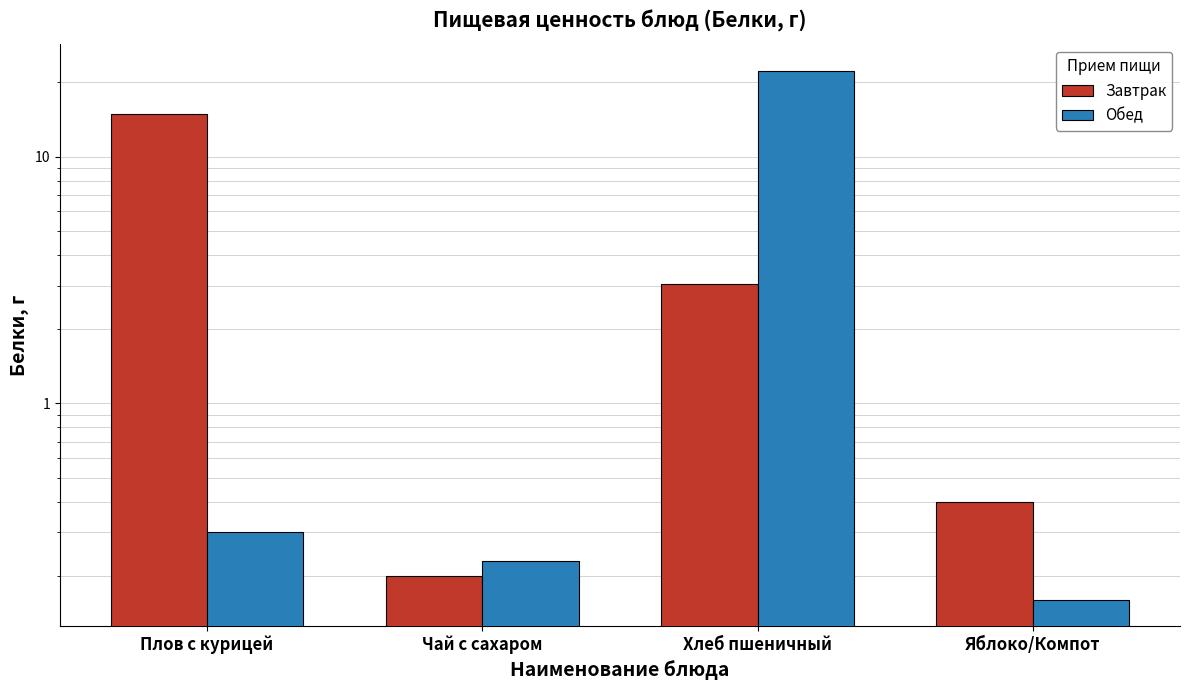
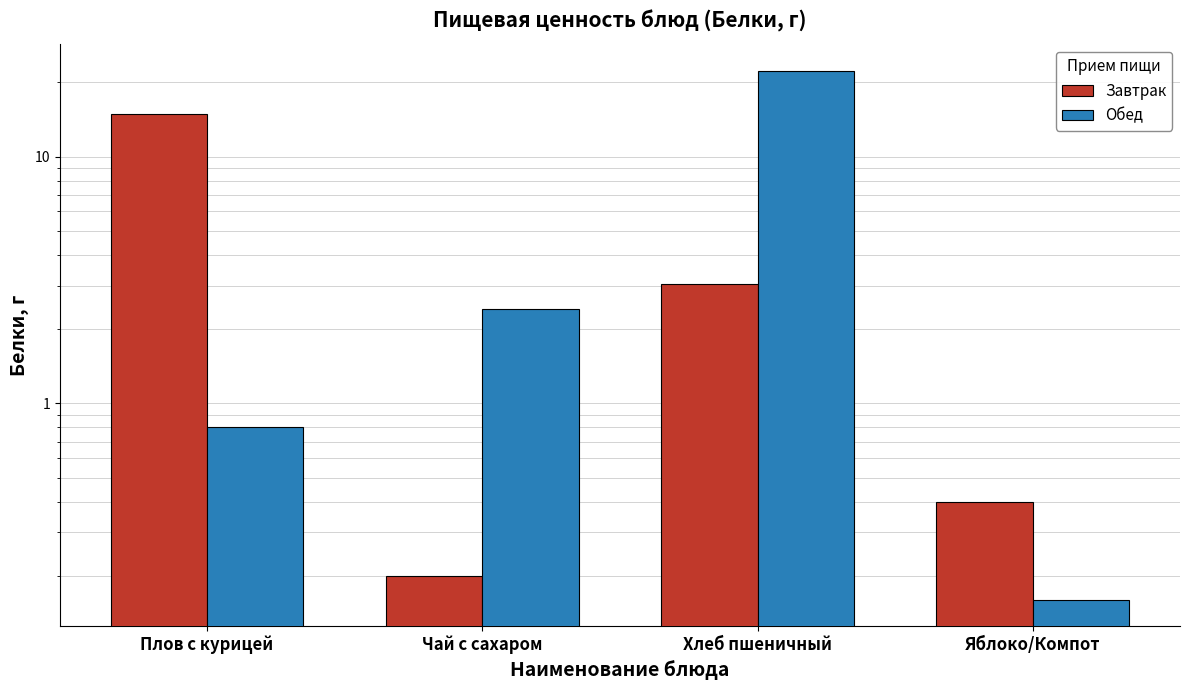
Обед, Плов с курицей: 0.3 -> 0.8
Обед, Чай с сахаром: 0.23 -> 2.4
